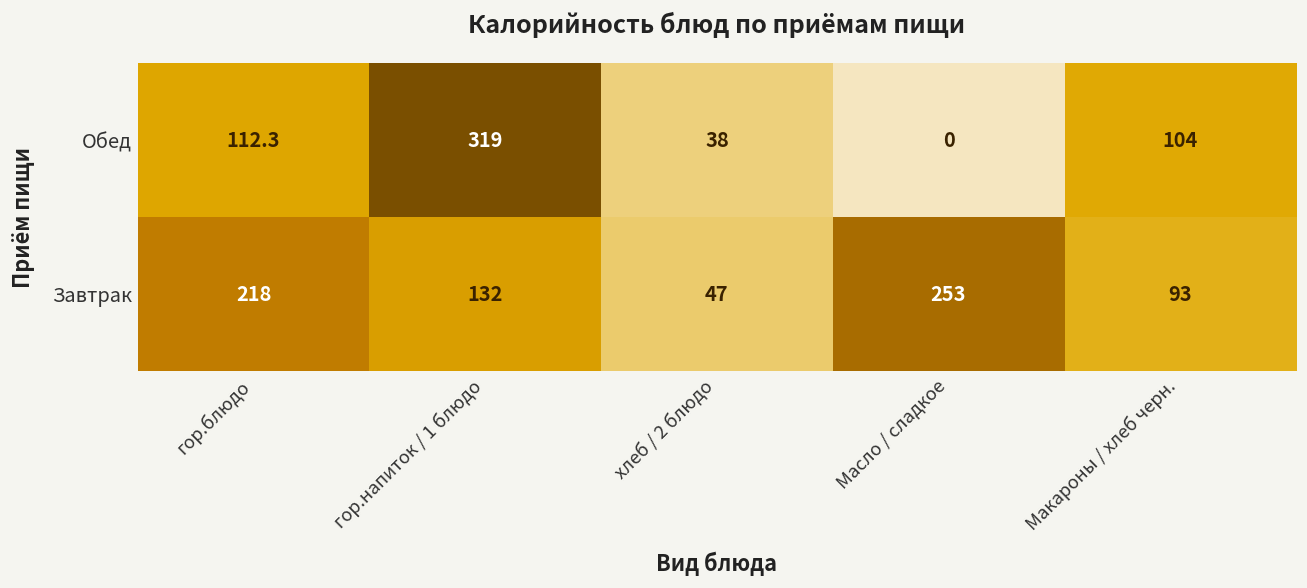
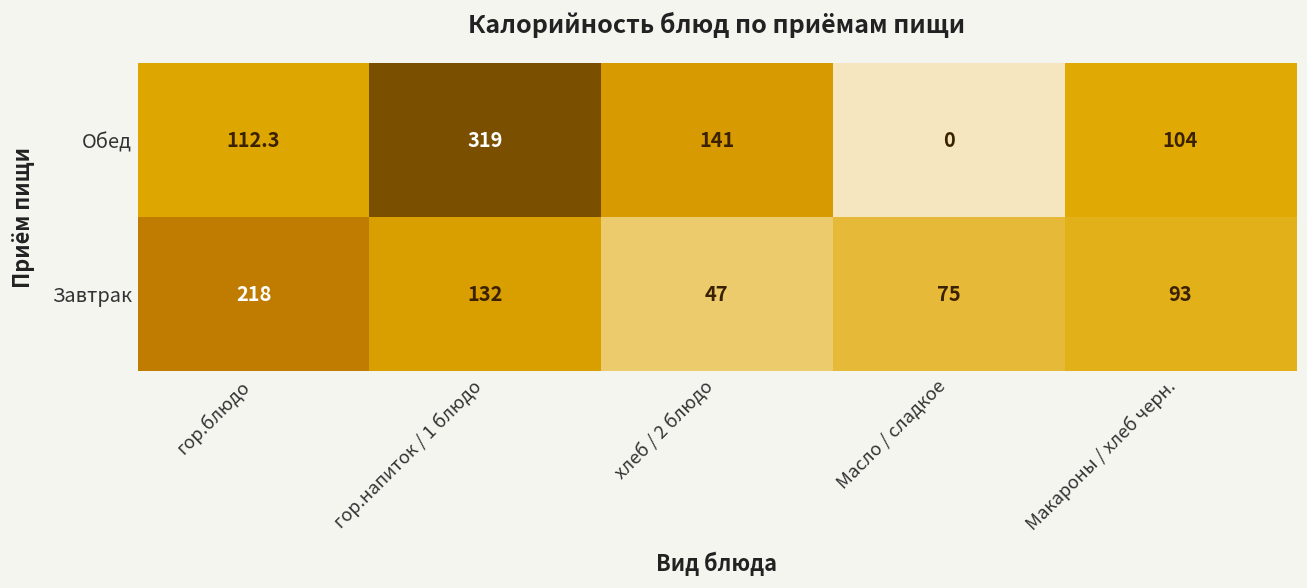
Обед, хлеб / 2 блюдо: 38 -> 141
Завтрак, Масло / сладкое: 253 -> 75
